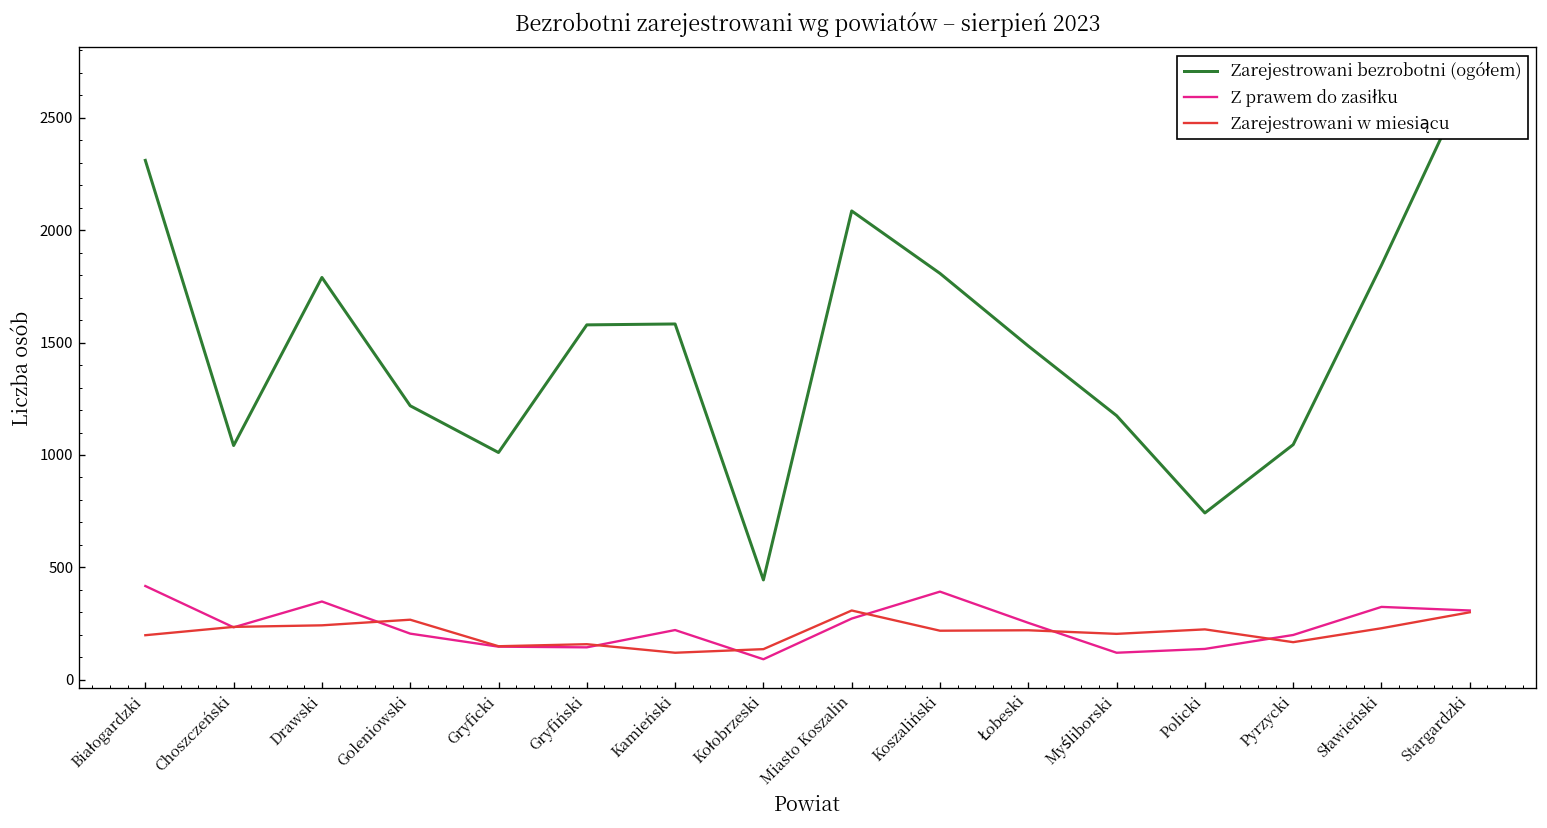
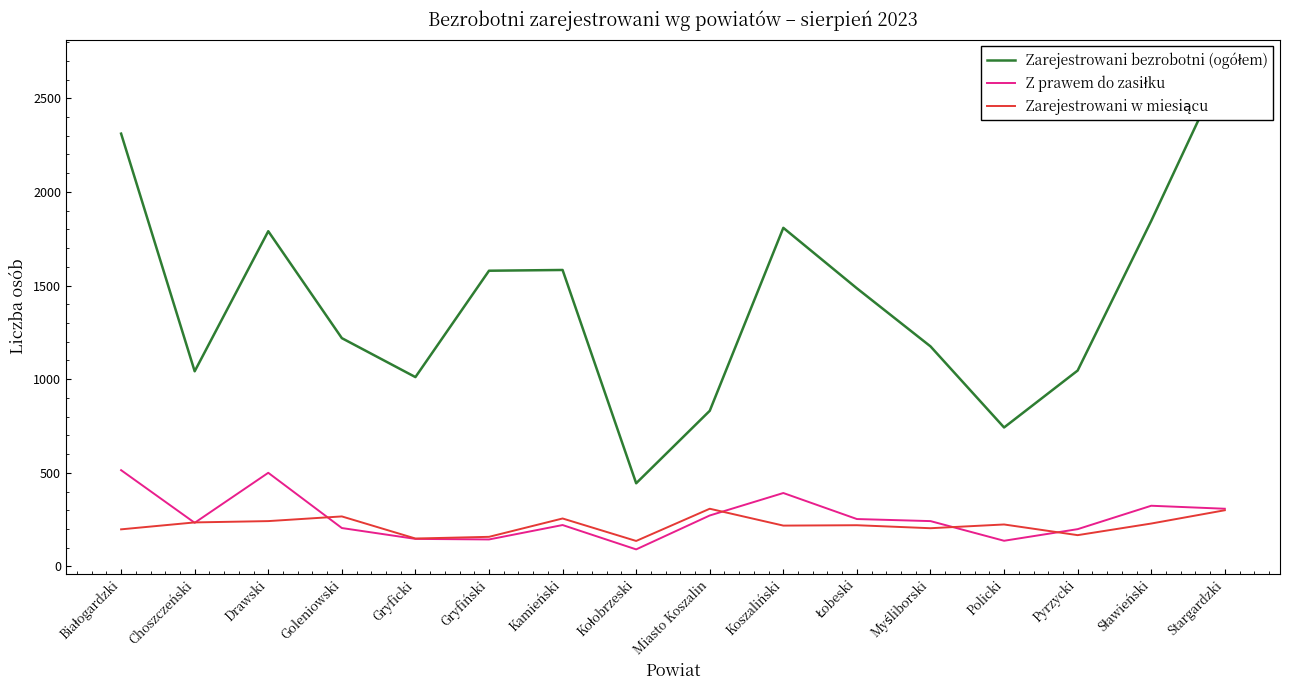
Z prawem do zasiłku, Białogardzki: 420 -> 510
Z prawem do zasiłku, Drawski: 350 -> 500
Zarejestrowani w miesiącu, Kamieński: 120 -> 260
Zarejestrowani bezrobotni (ogółem), Miasto Koszalin: 2090 -> 830
Z prawem do zasiłku, Myśliborski: 120 -> 240
